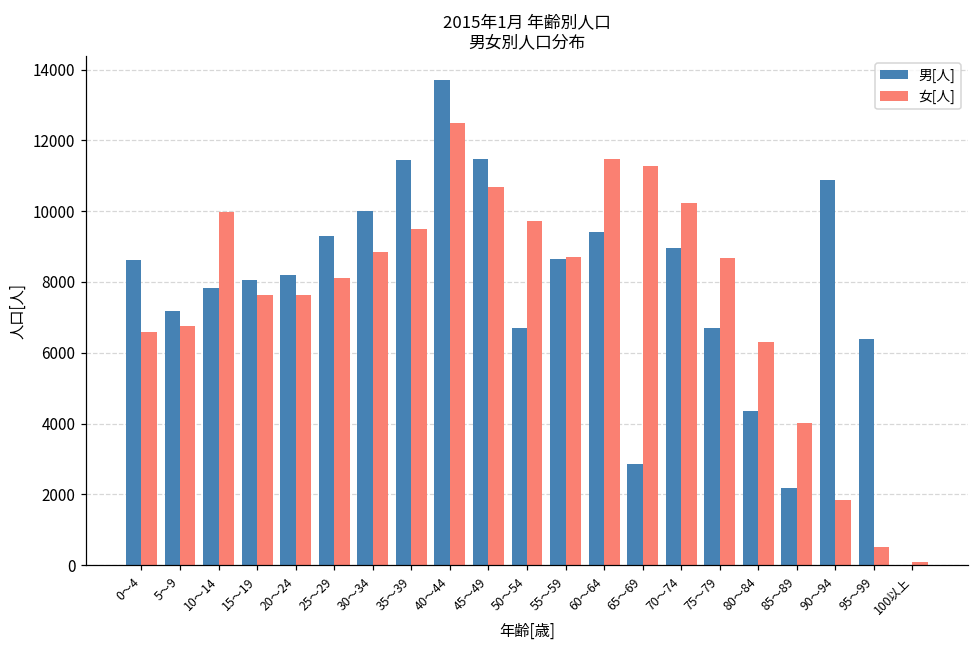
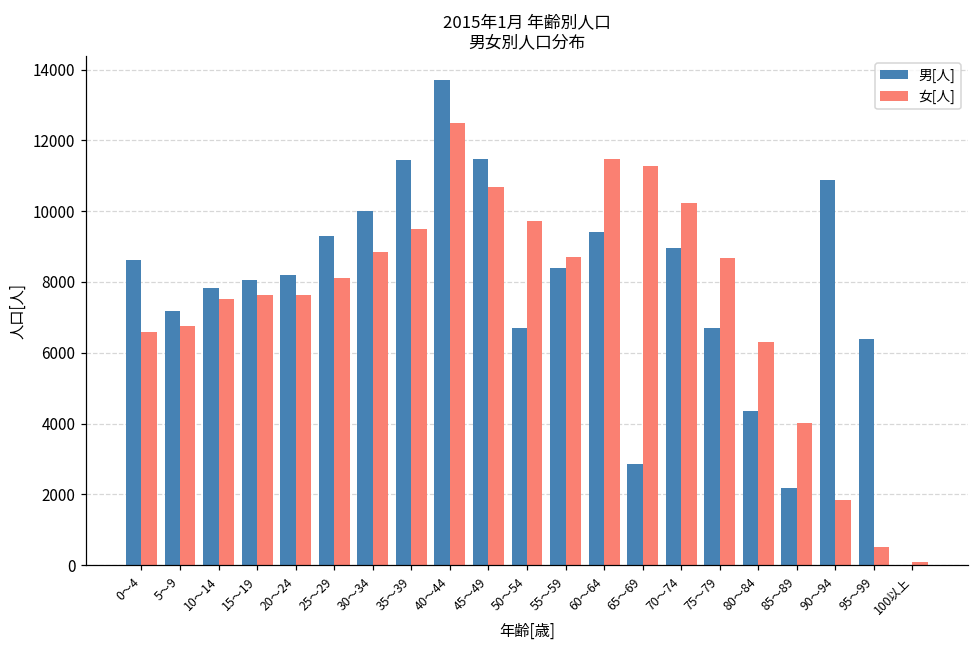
女[人], 10～14: 10000 -> 7500
男[人], 55～59: 8600 -> 8400
